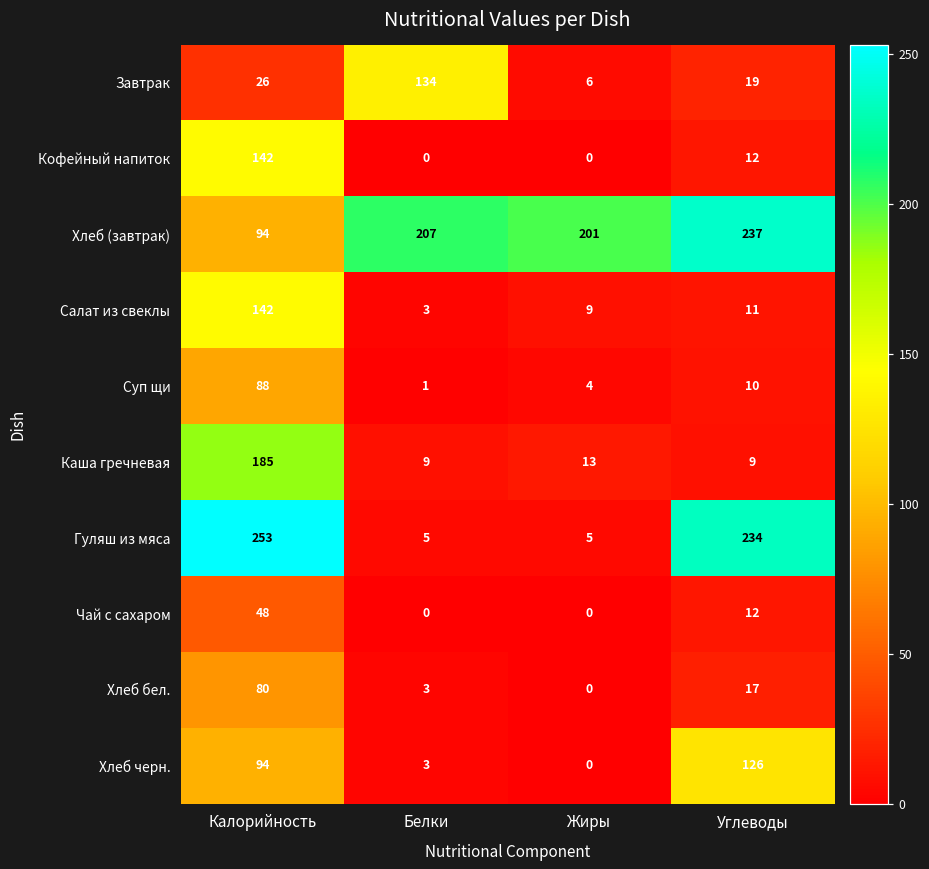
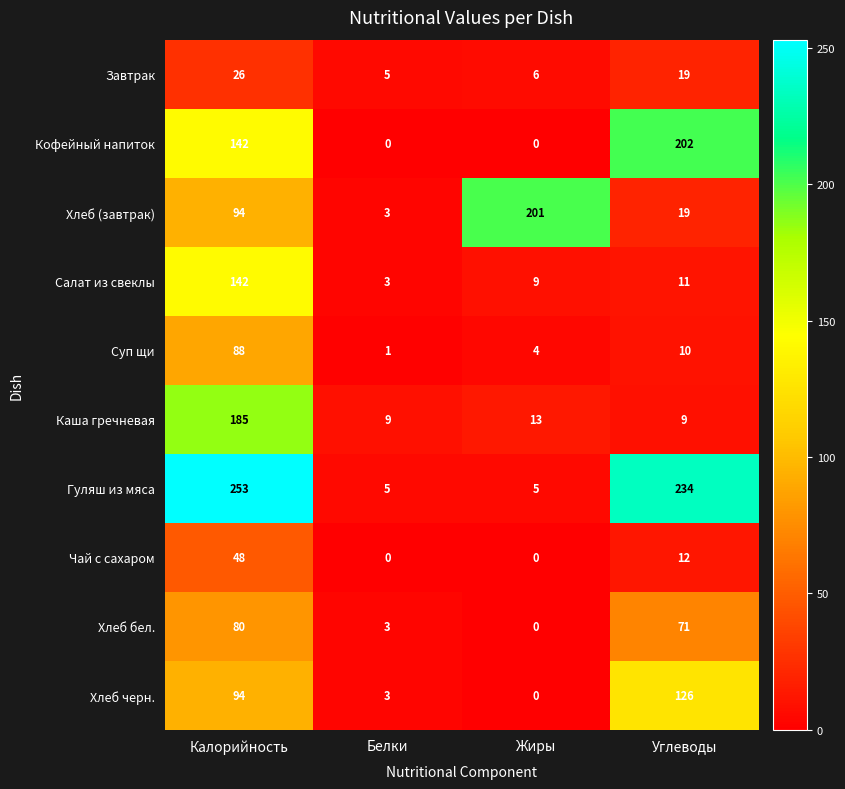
Завтрак, Белки: 134 -> 5
Кофейный напиток, Углеводы: 12 -> 202
Хлеб (завтрак), Белки: 207 -> 3
Хлеб (завтрак), Углеводы: 237 -> 19
Хлеб бел., Углеводы: 17 -> 71
